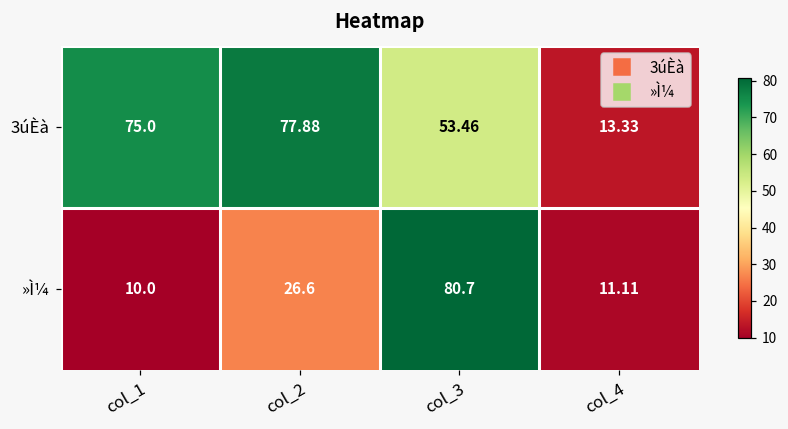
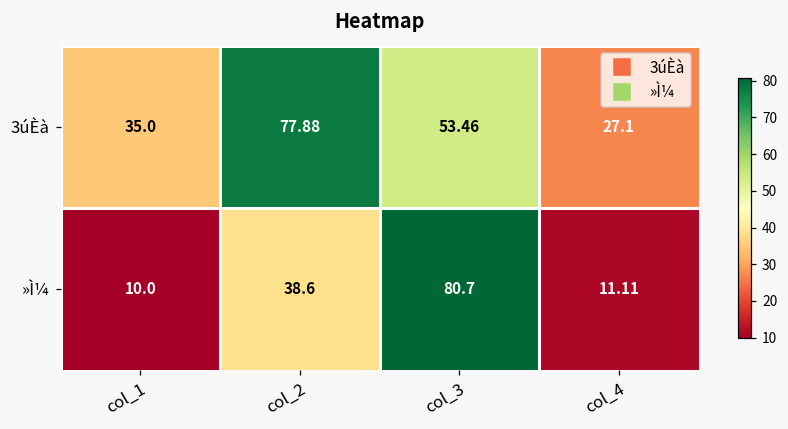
3úÈà, col_1: 75.0 -> 35.0
3úÈà, col_4: 13.33 -> 27.1
»Ì¼, col_2: 26.6 -> 38.6
